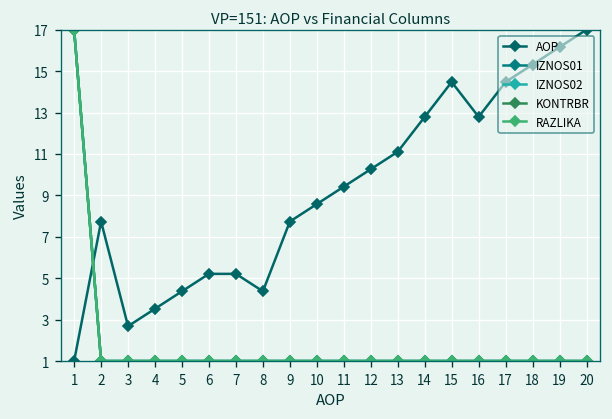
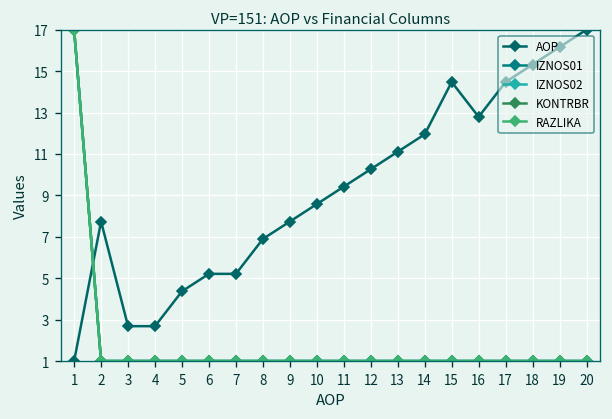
AOP, 4: 3.5 -> 2.7
AOP, 8: 4.4 -> 6.9
AOP, 14: 12.8 -> 11.9
